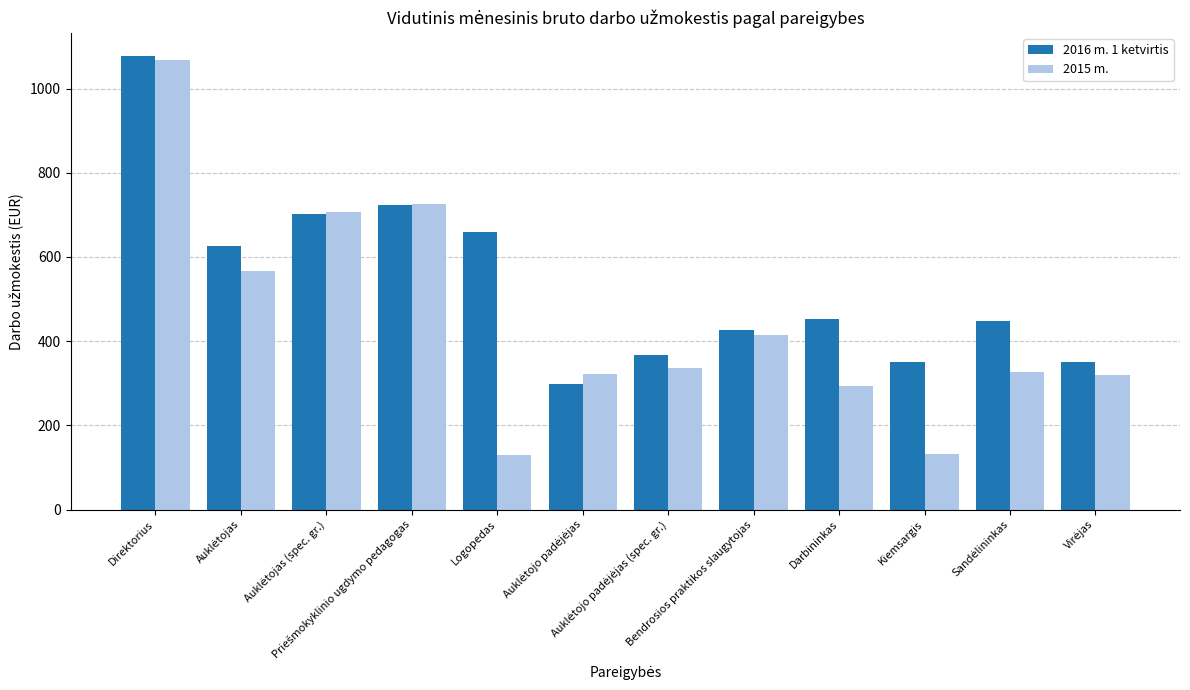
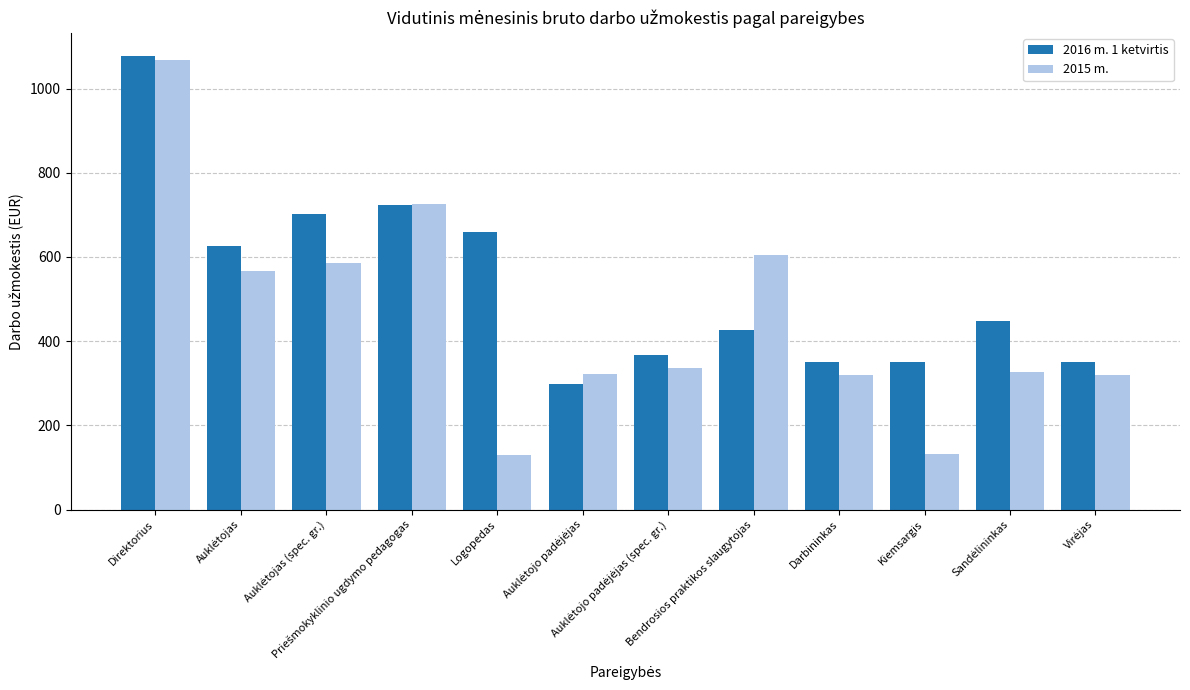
2015 m., Auklėtojas (spec. gr.): 710 -> 580
2015 m., Bendrosios praktikos slaugytojas: 410 -> 600
2016 m. 1 ketvirtis, Darbininkas: 450 -> 350
2015 m., Darbininkas: 290 -> 320
